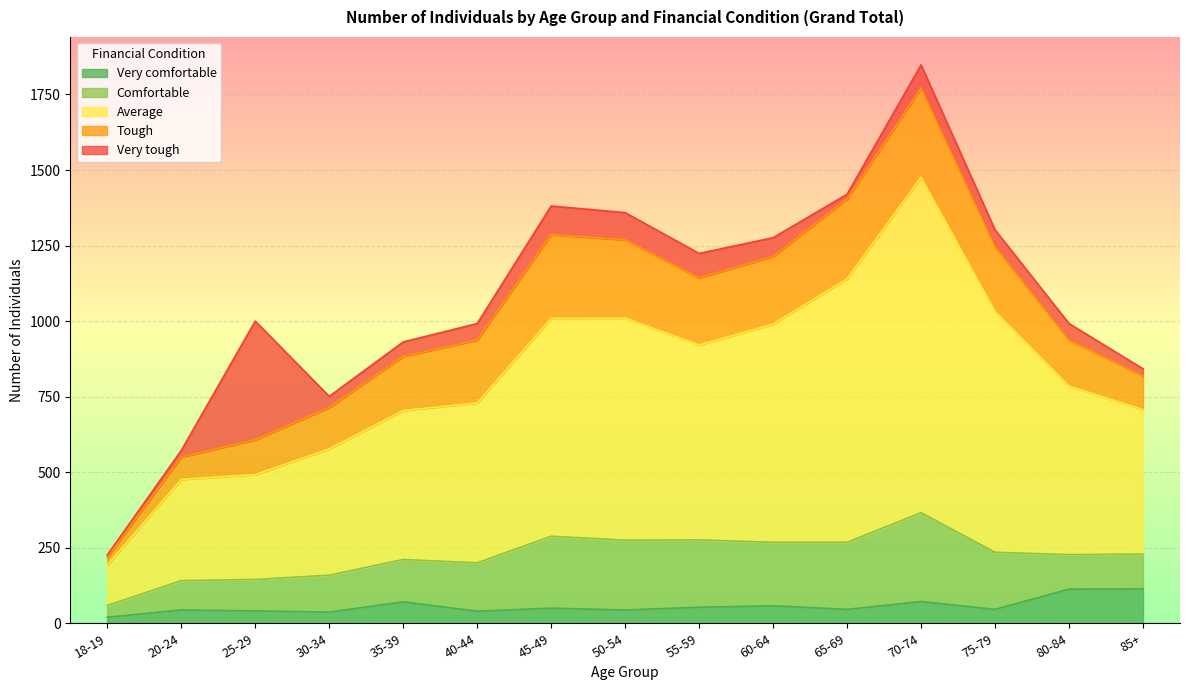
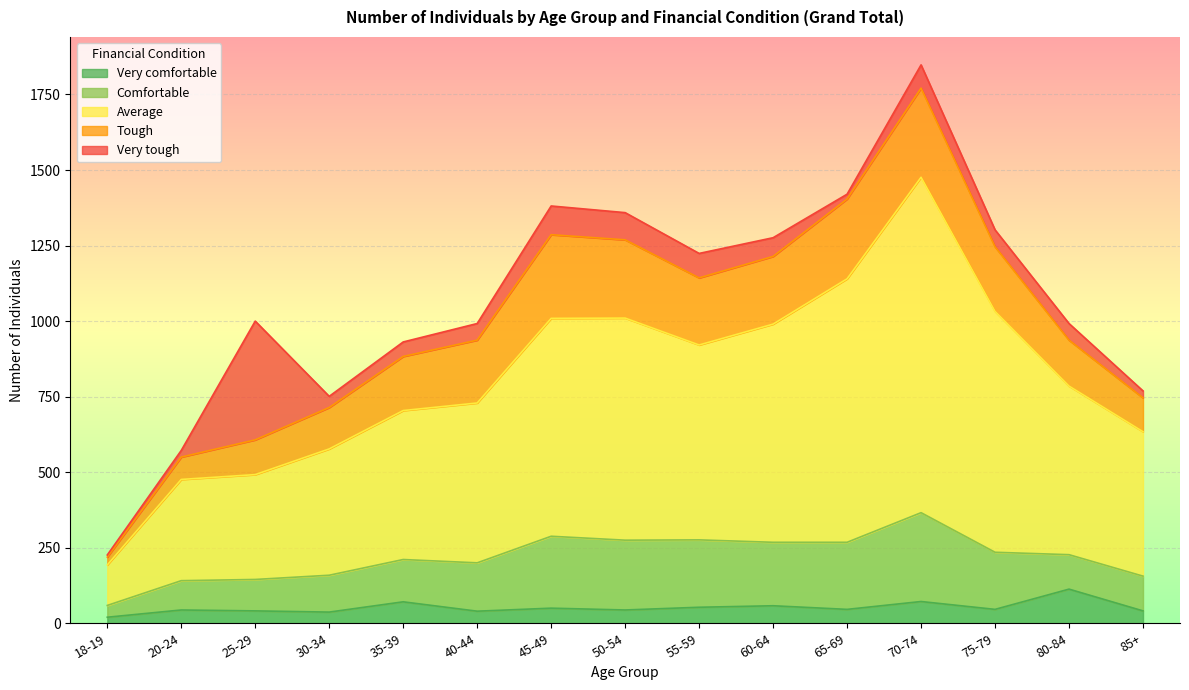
Very comfortable, 85+: 110 -> 40
